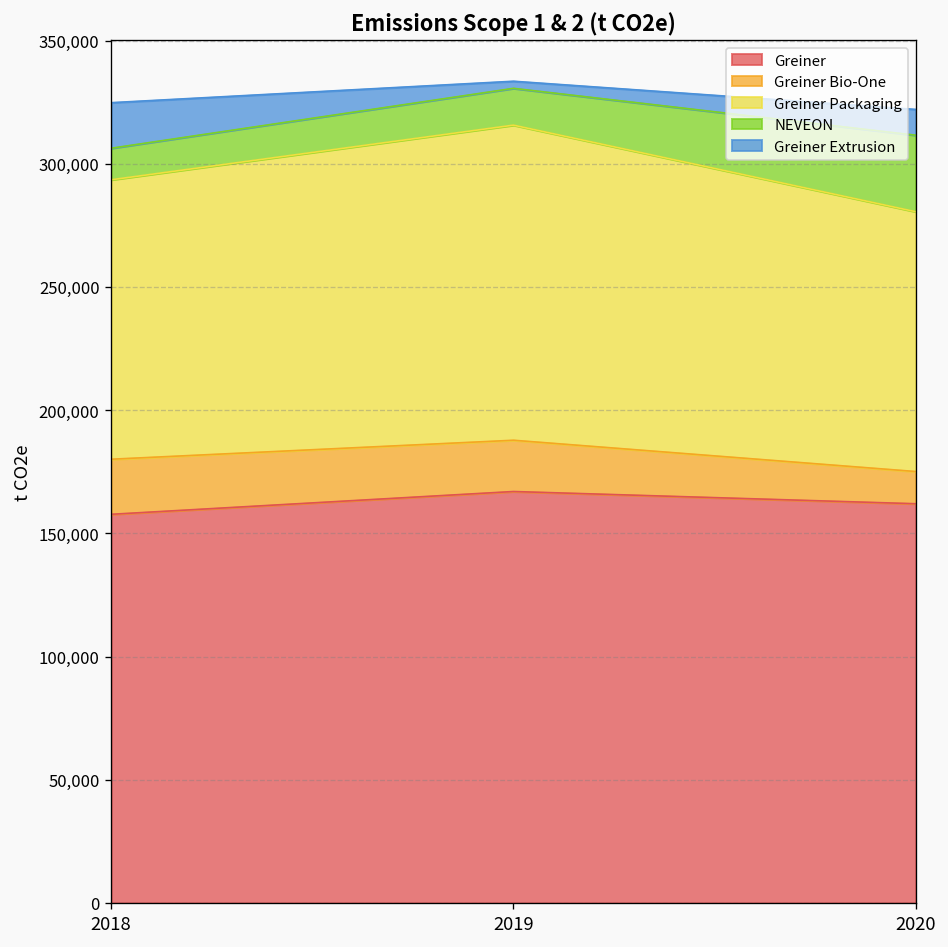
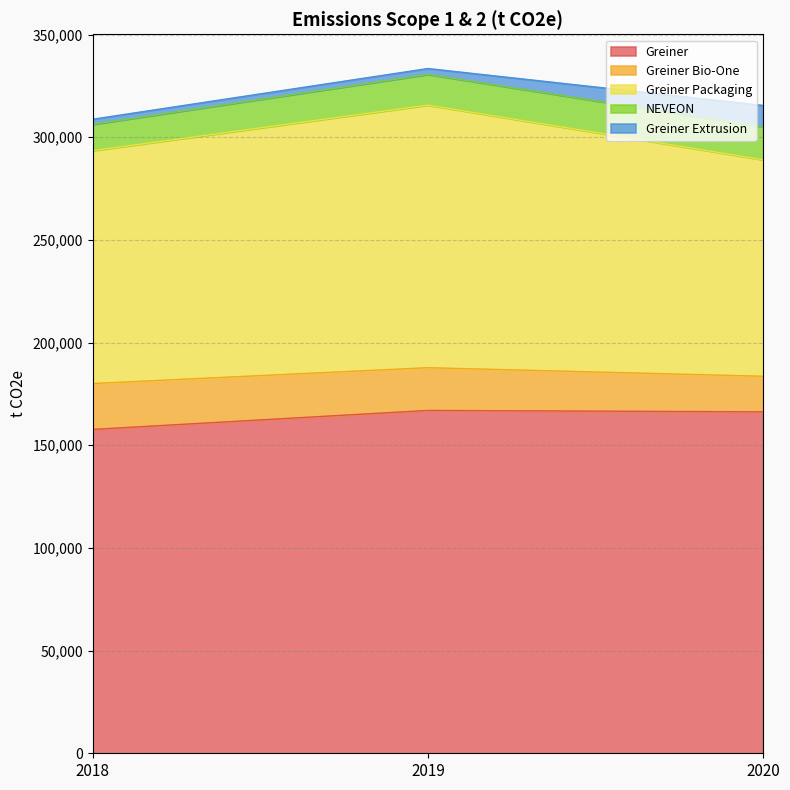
Greiner Extrusion, 2018: 18,000 -> 2,000
Greiner, 2020: 162,000 -> 166,000
Greiner Bio-One, 2020: 13,000 -> 17,000
NEVEON, 2020: 31,000 -> 16,000
